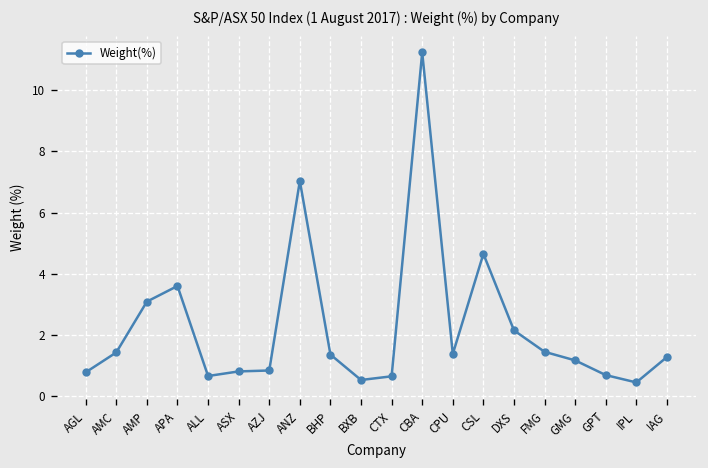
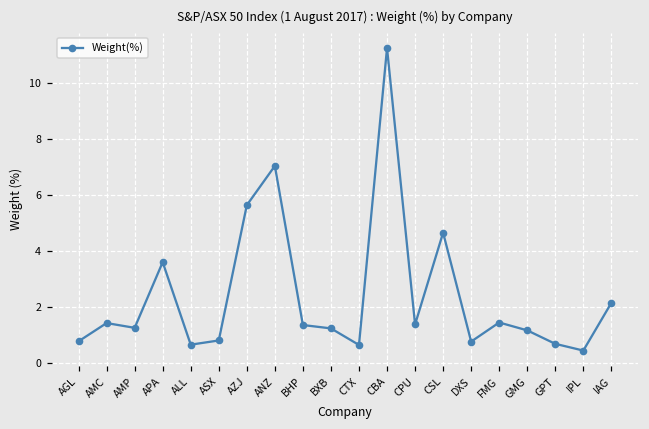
AMP: 3.1 -> 1.3
AZJ: 0.8 -> 5.6
BXB: 0.5 -> 1.2
DXS: 2.2 -> 0.8
IAG: 1.3 -> 2.2
